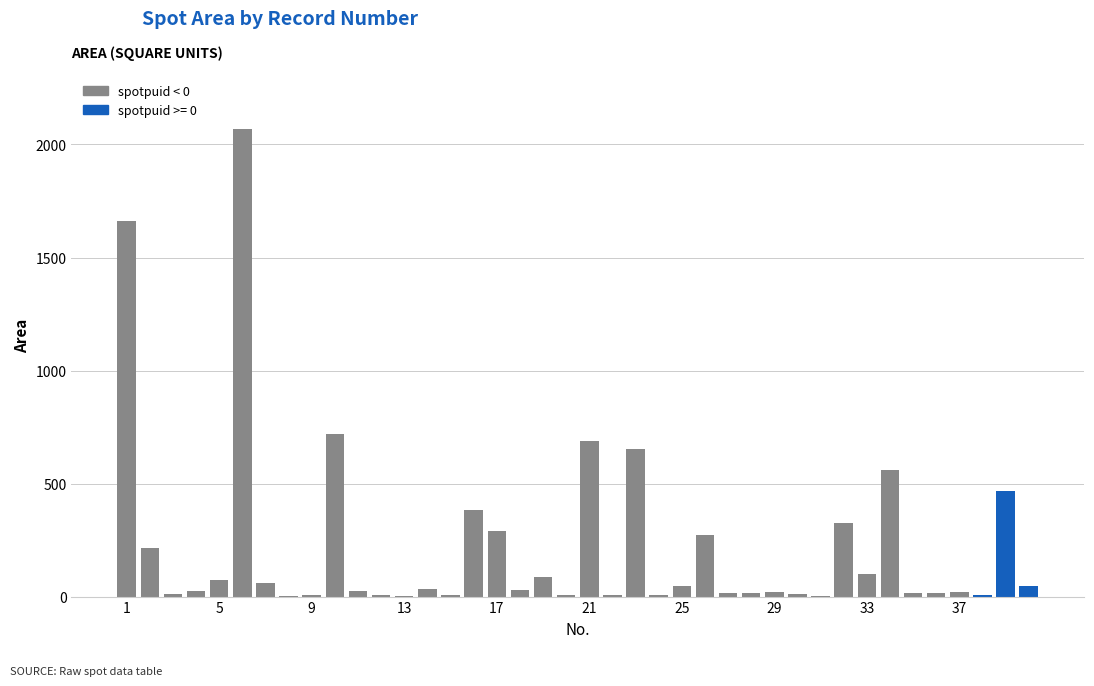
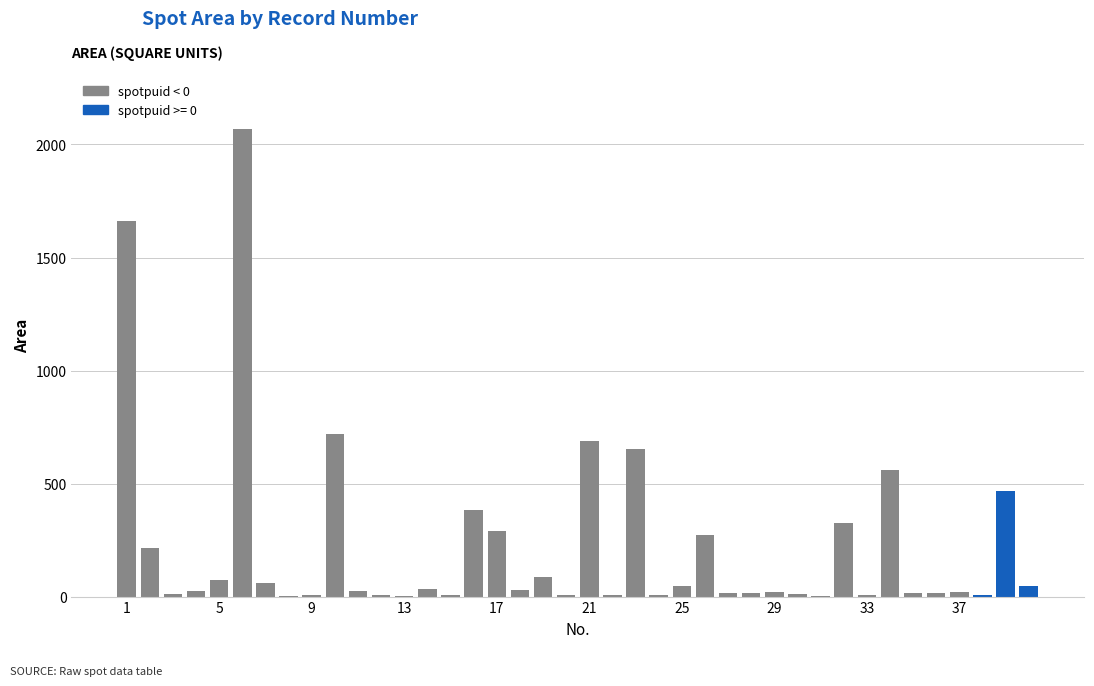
33: 100 -> 10
